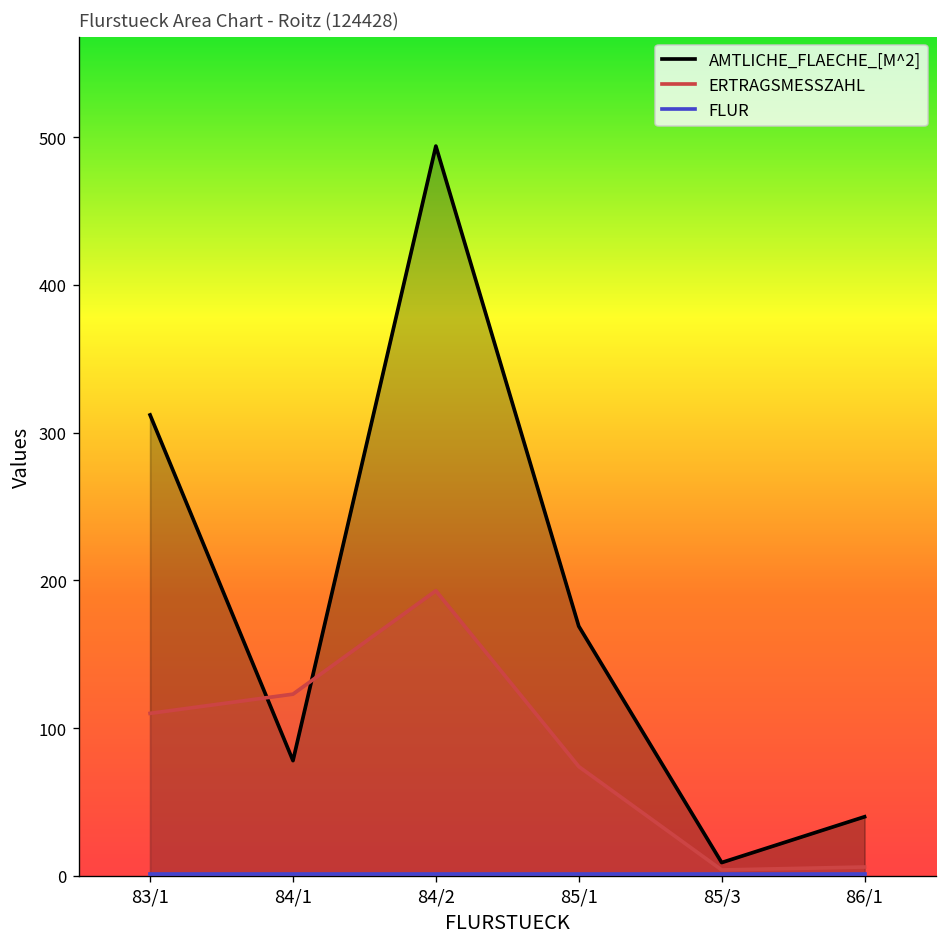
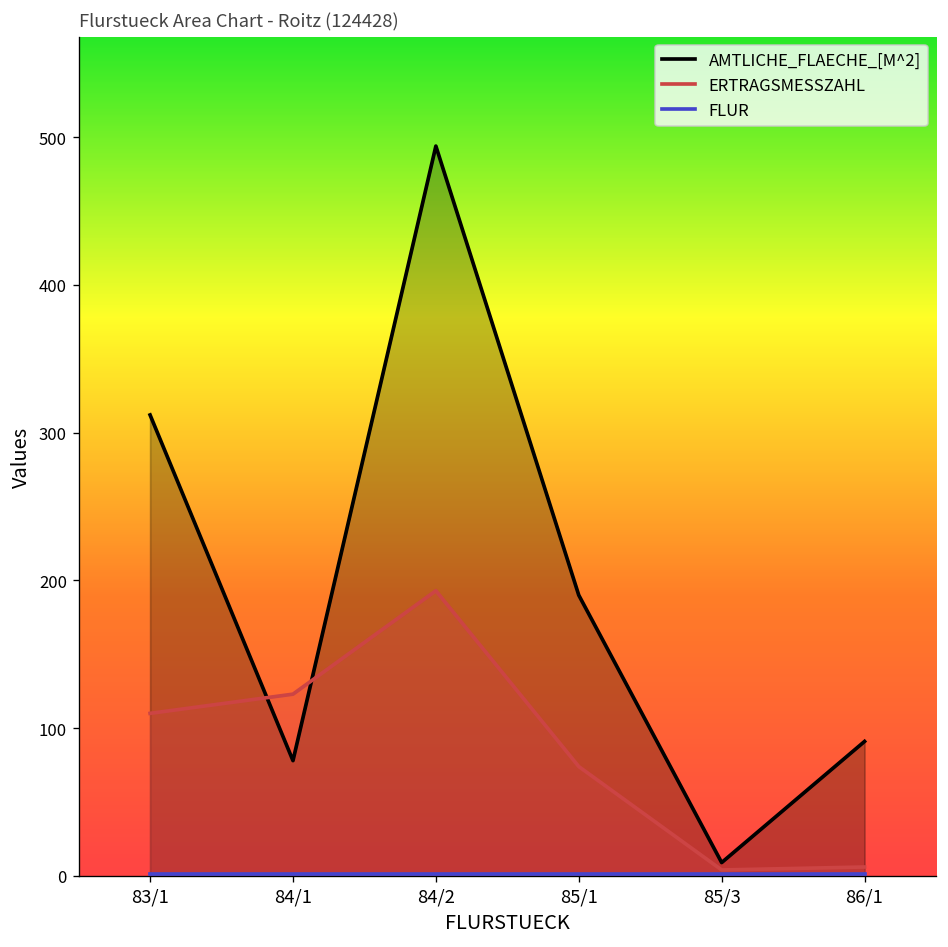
AMTLICHE_FLAECHE_[M^2], 85/1: 169 -> 190
AMTLICHE_FLAECHE_[M^2], 86/1: 40 -> 91
